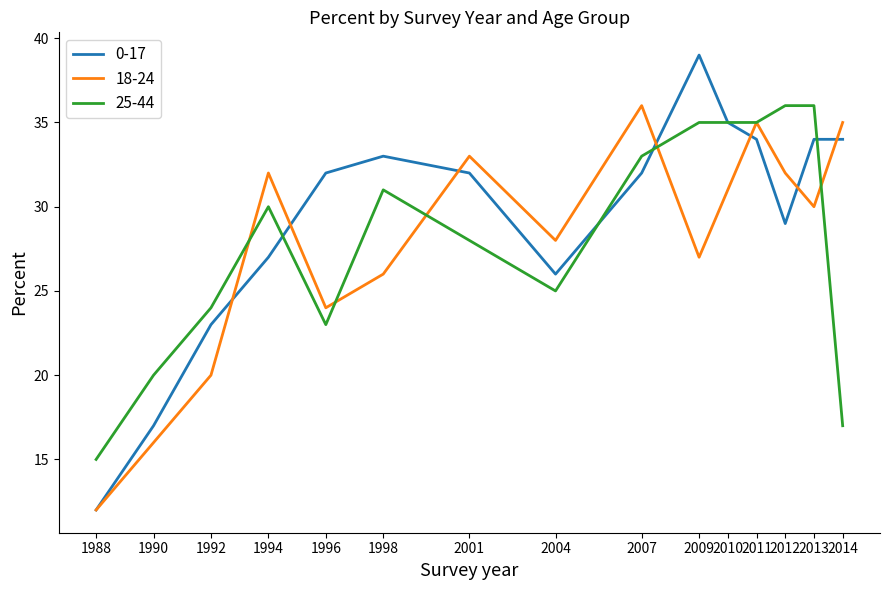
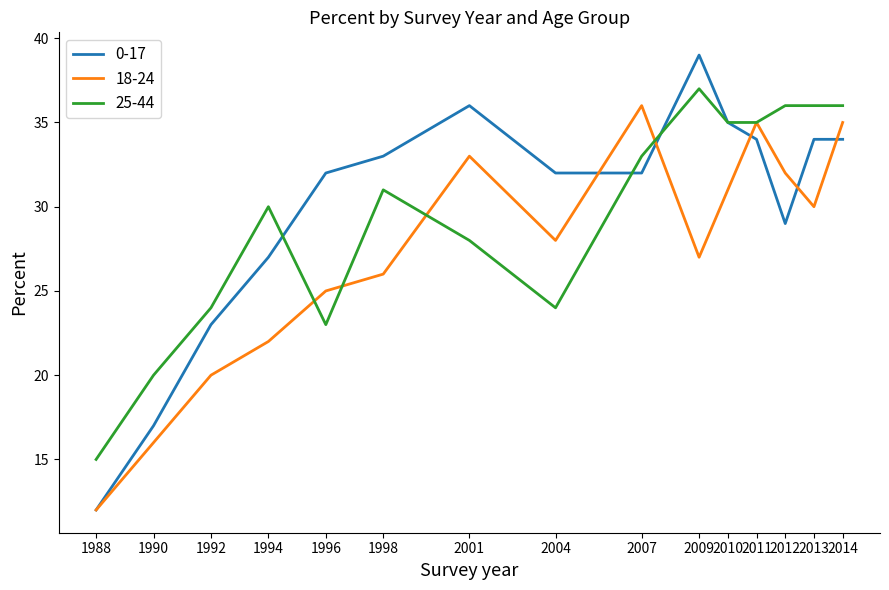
18-24, 1994: 32 -> 22
18-24, 1996: 24 -> 25
0-17, 2001: 32 -> 36
0-17, 2004: 26 -> 32
25-44, 2004: 25 -> 24
25-44, 2009: 35 -> 37
25-44, 2014: 17 -> 36
